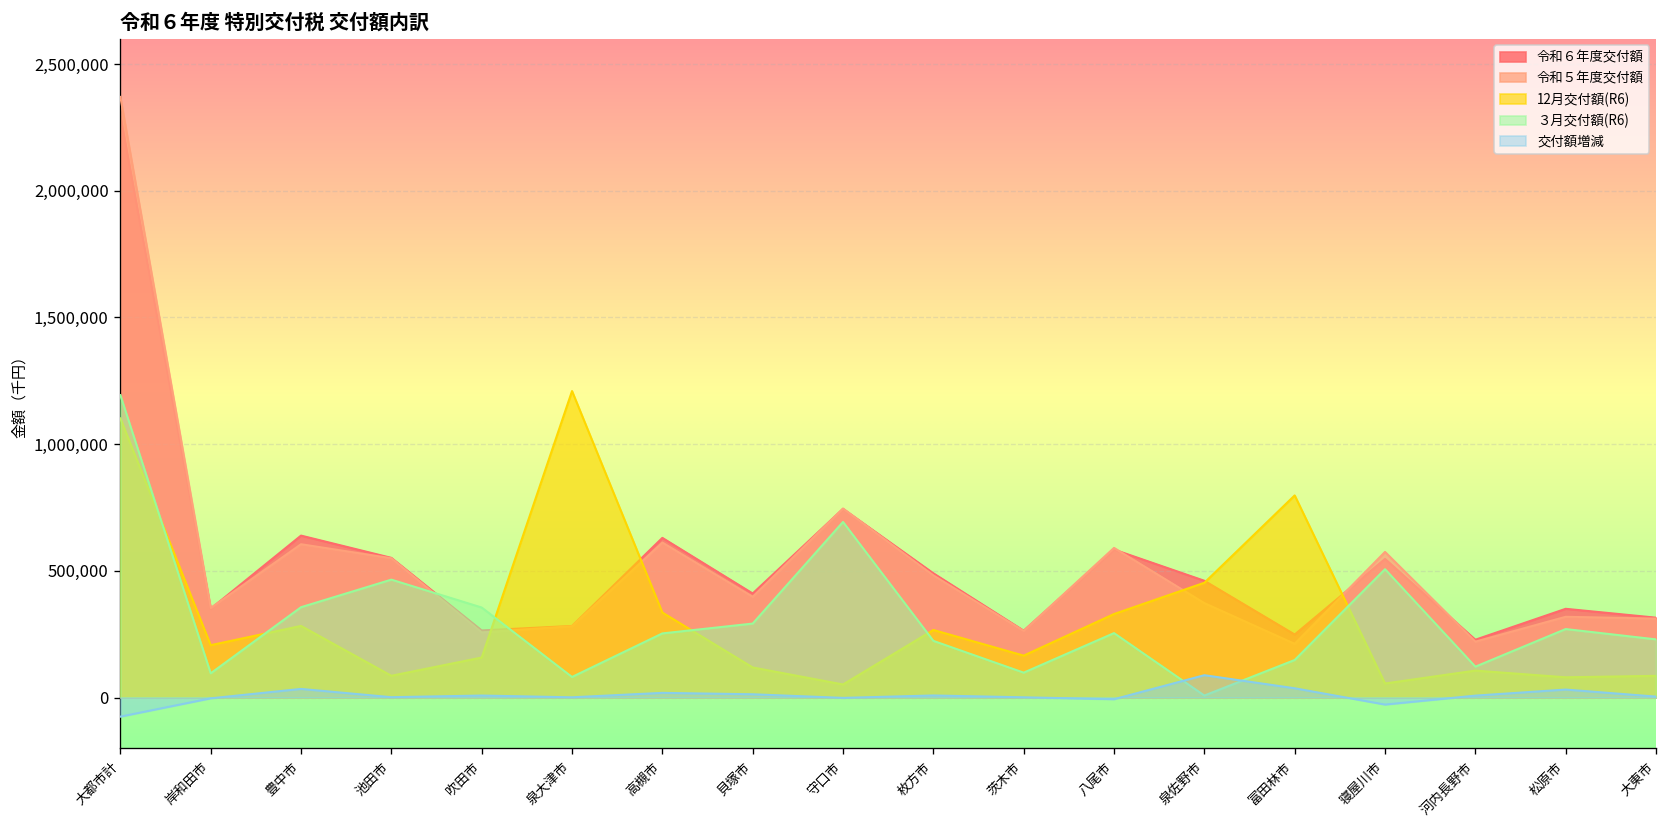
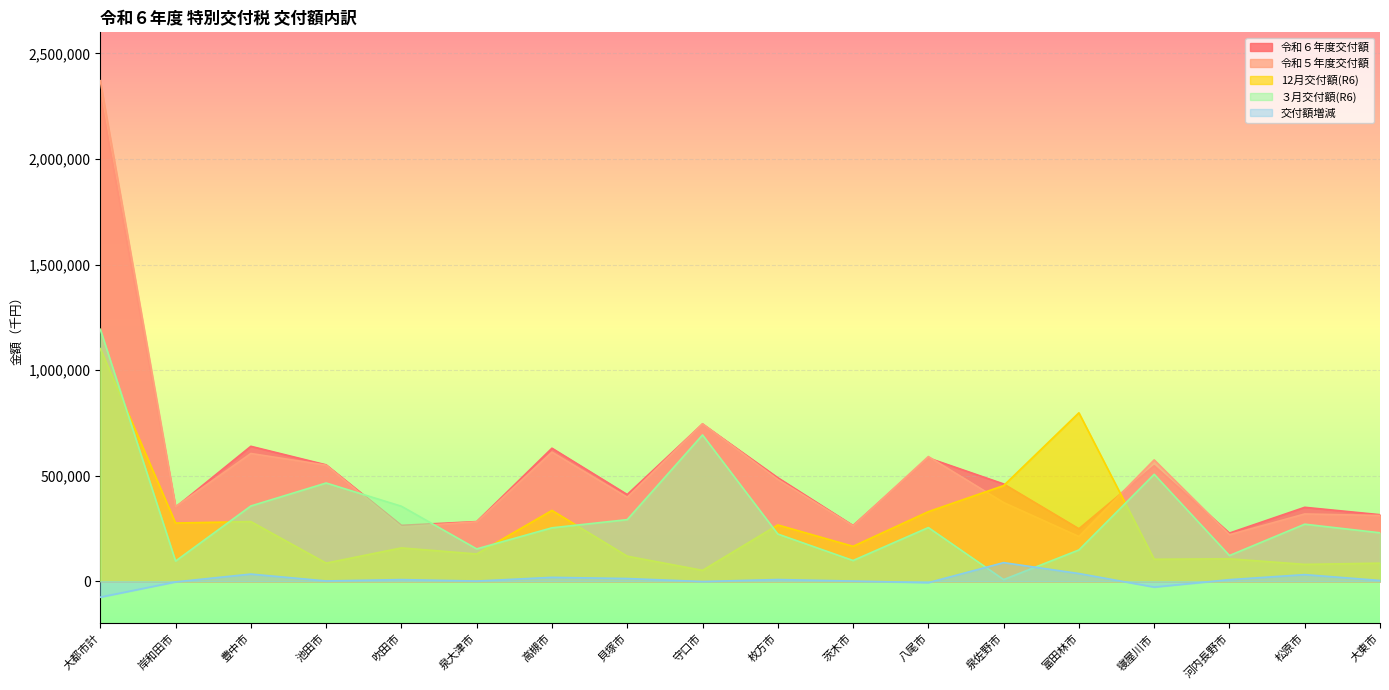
12月交付額(R6), 岸和田市: 210,000 -> 280,000
12月交付額(R6), 泉大津市: 1,210,000 -> 130,000
３月交付額(R6), 泉大津市: 80,000 -> 150,000
12月交付額(R6), 寝屋川市: 60,000 -> 100,000
